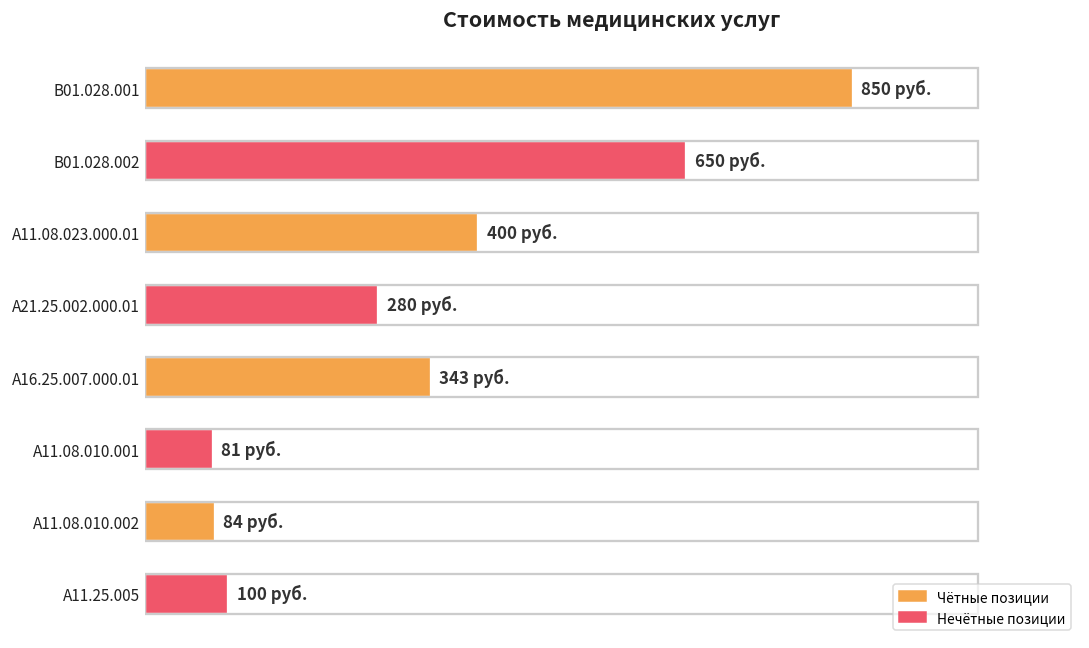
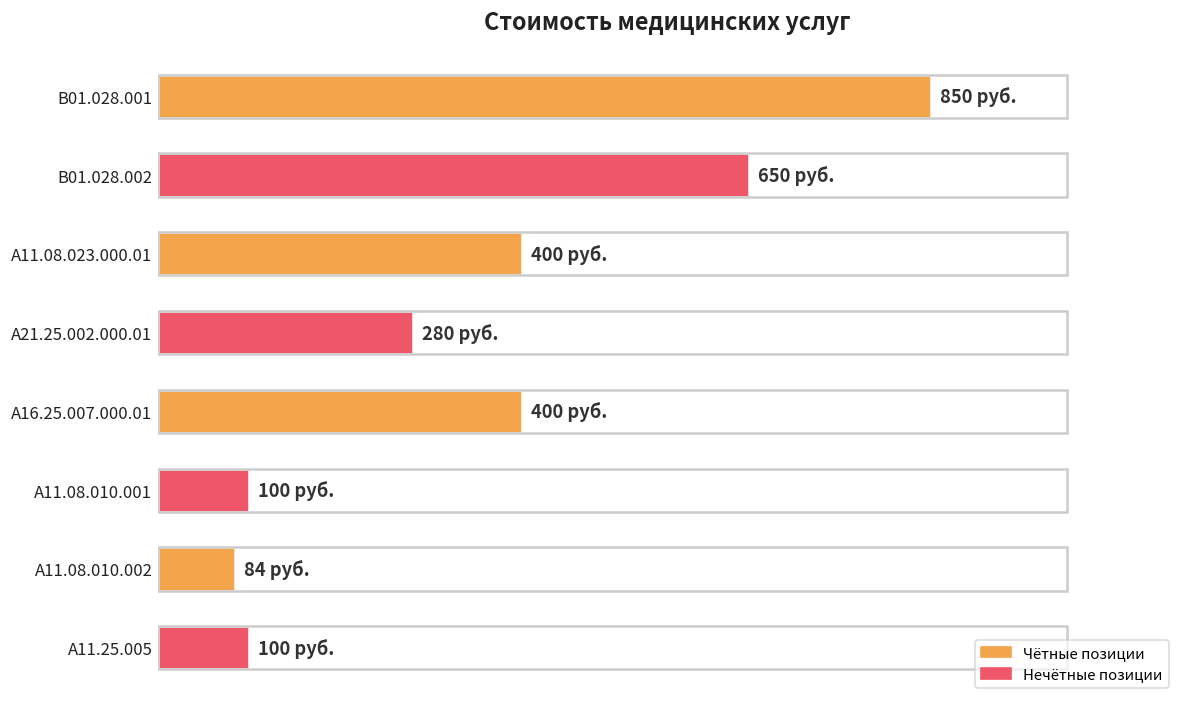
A16.25.007.000.01: 343 -> 400
A11.08.010.001: 81 -> 100
